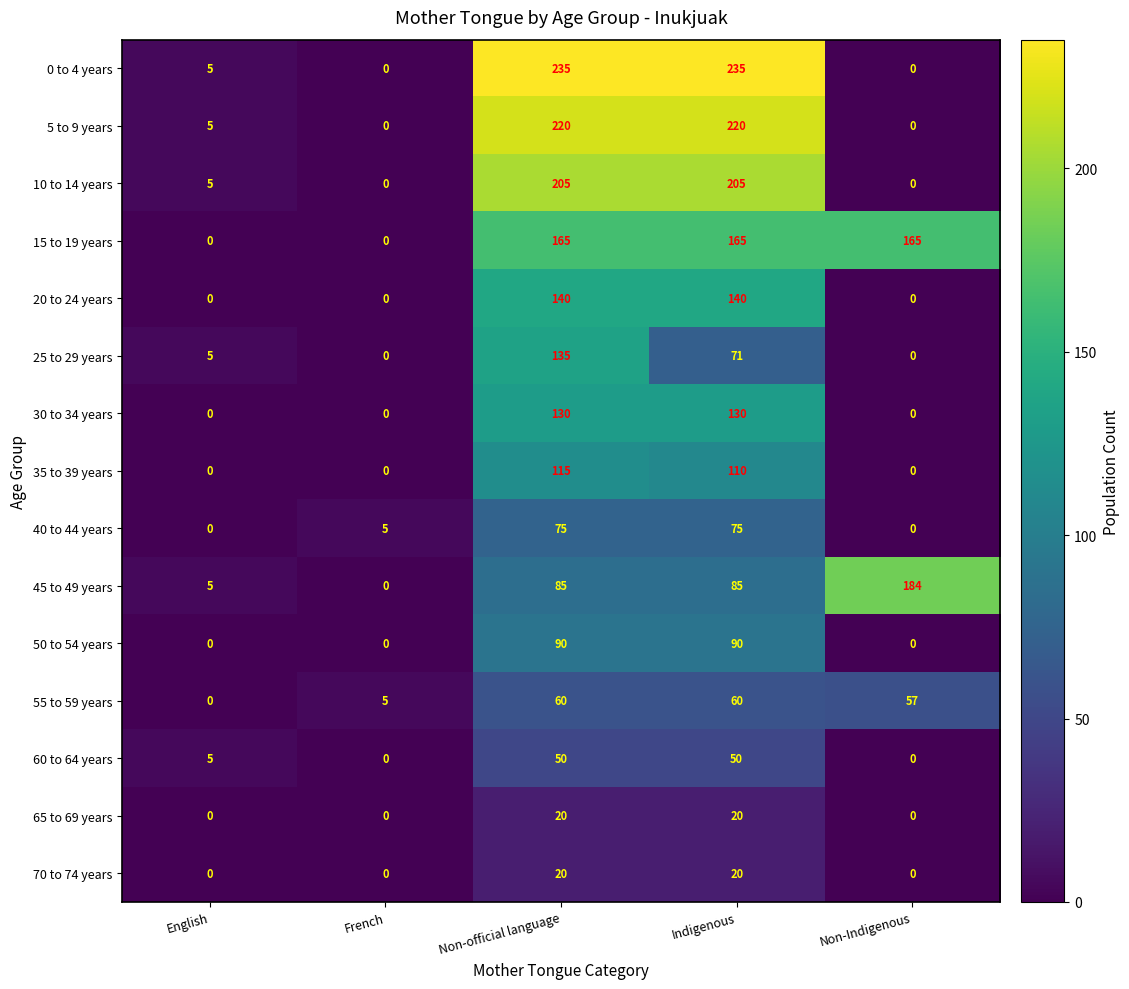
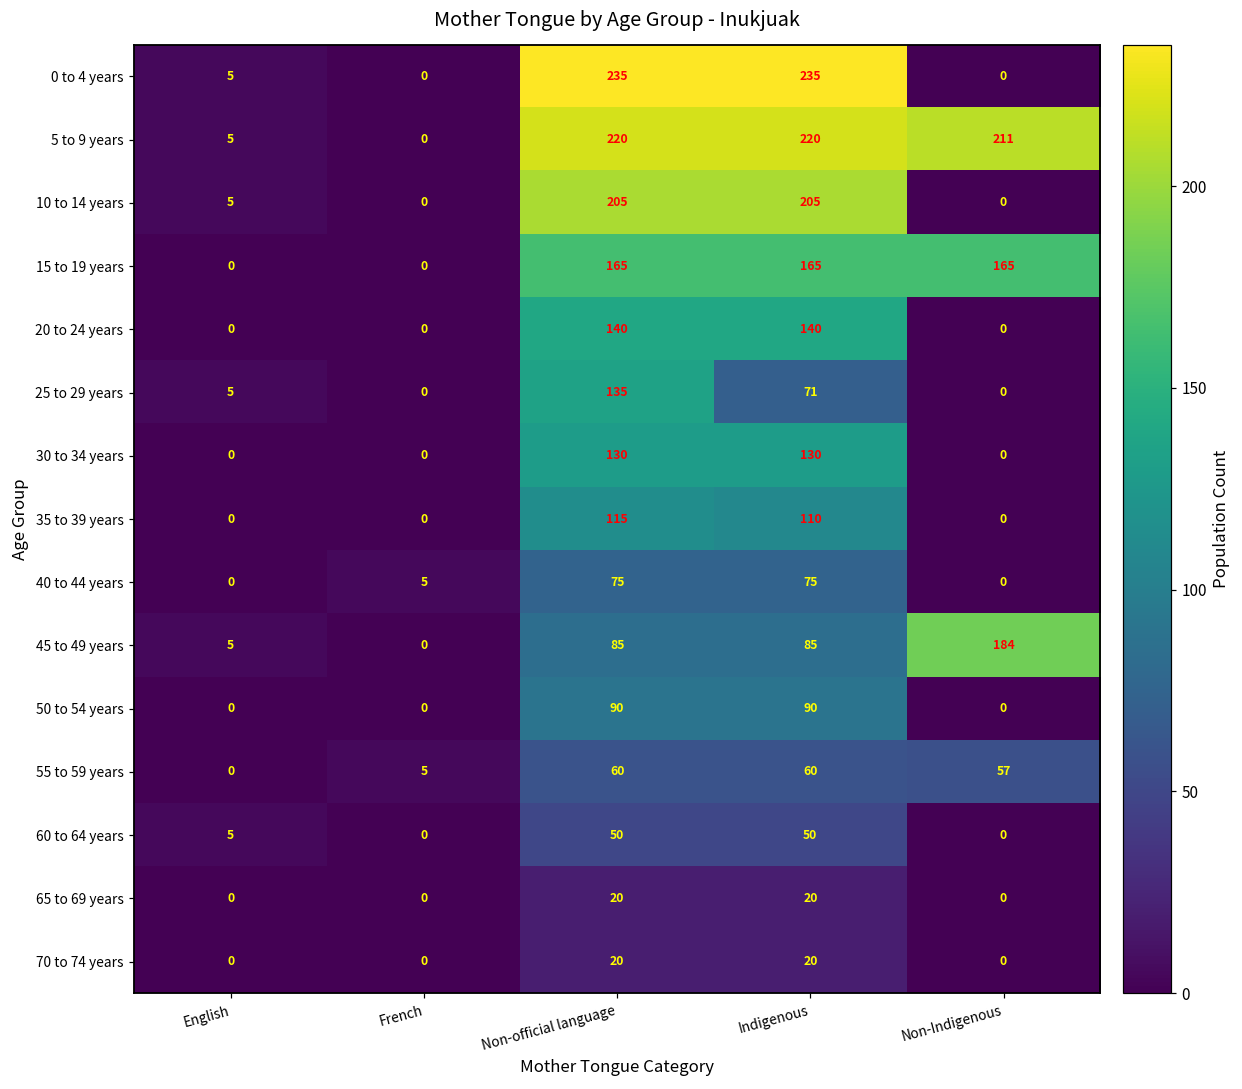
5 to 9 years, Non-Indigenous: 0 -> 211
